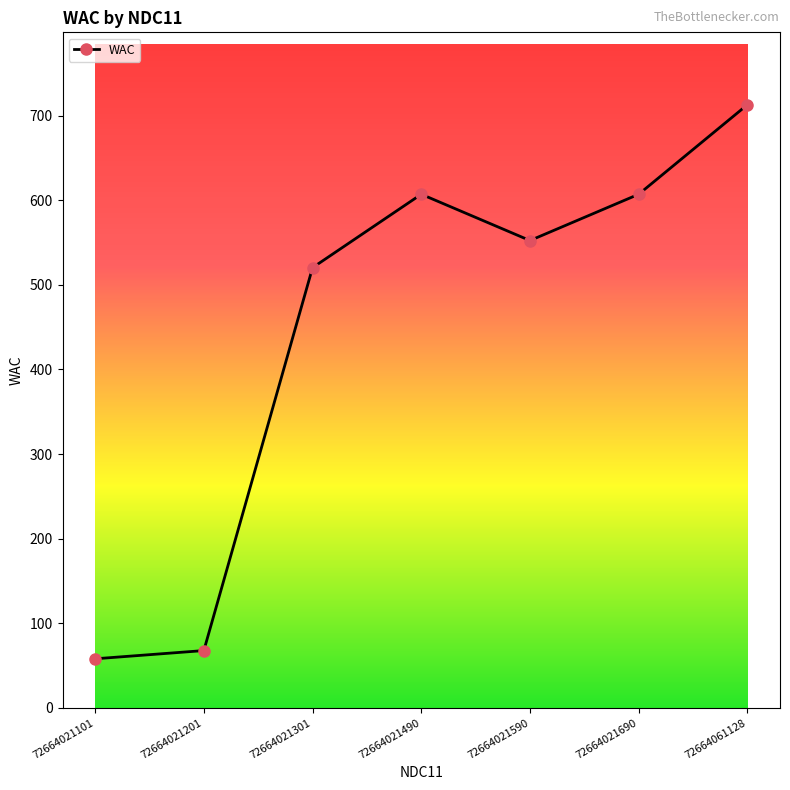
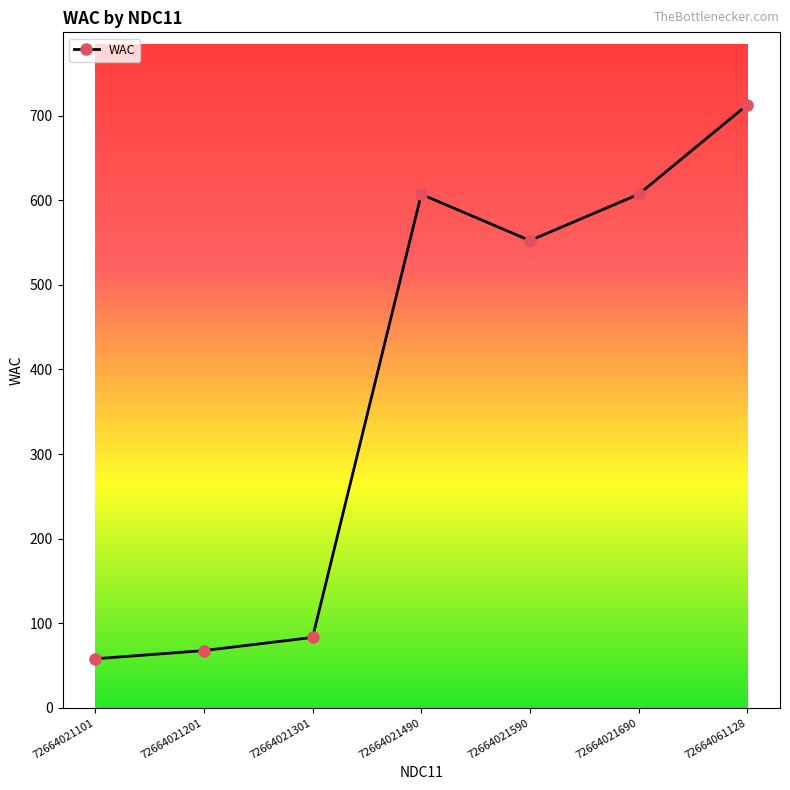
72664021301: 520 -> 80
